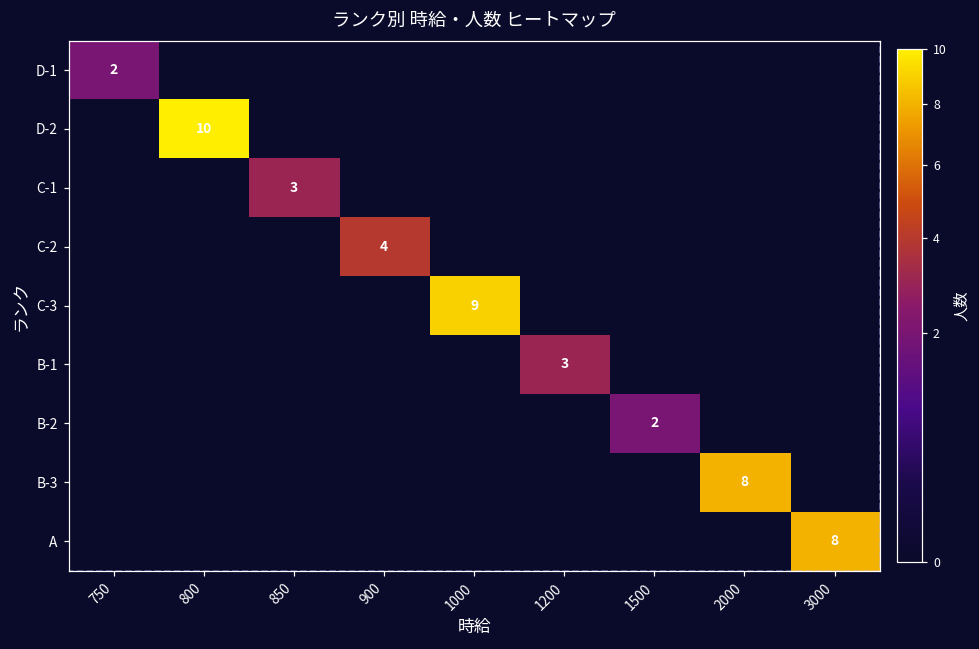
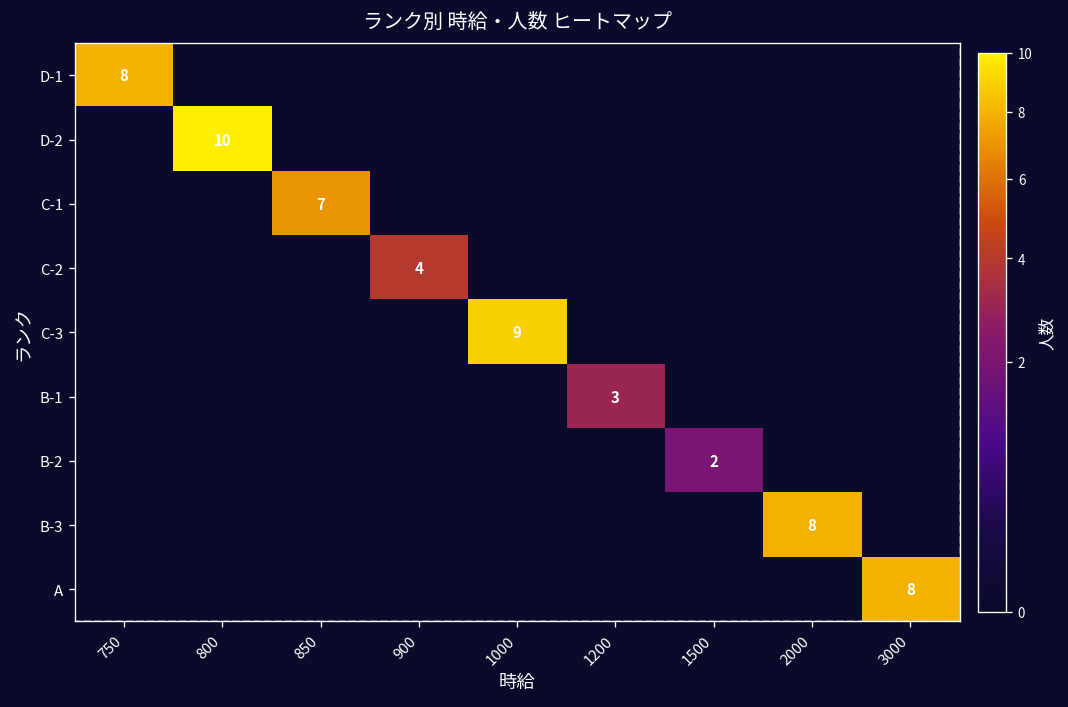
D-1, 750: 2 -> 8
C-1, 850: 3 -> 7
